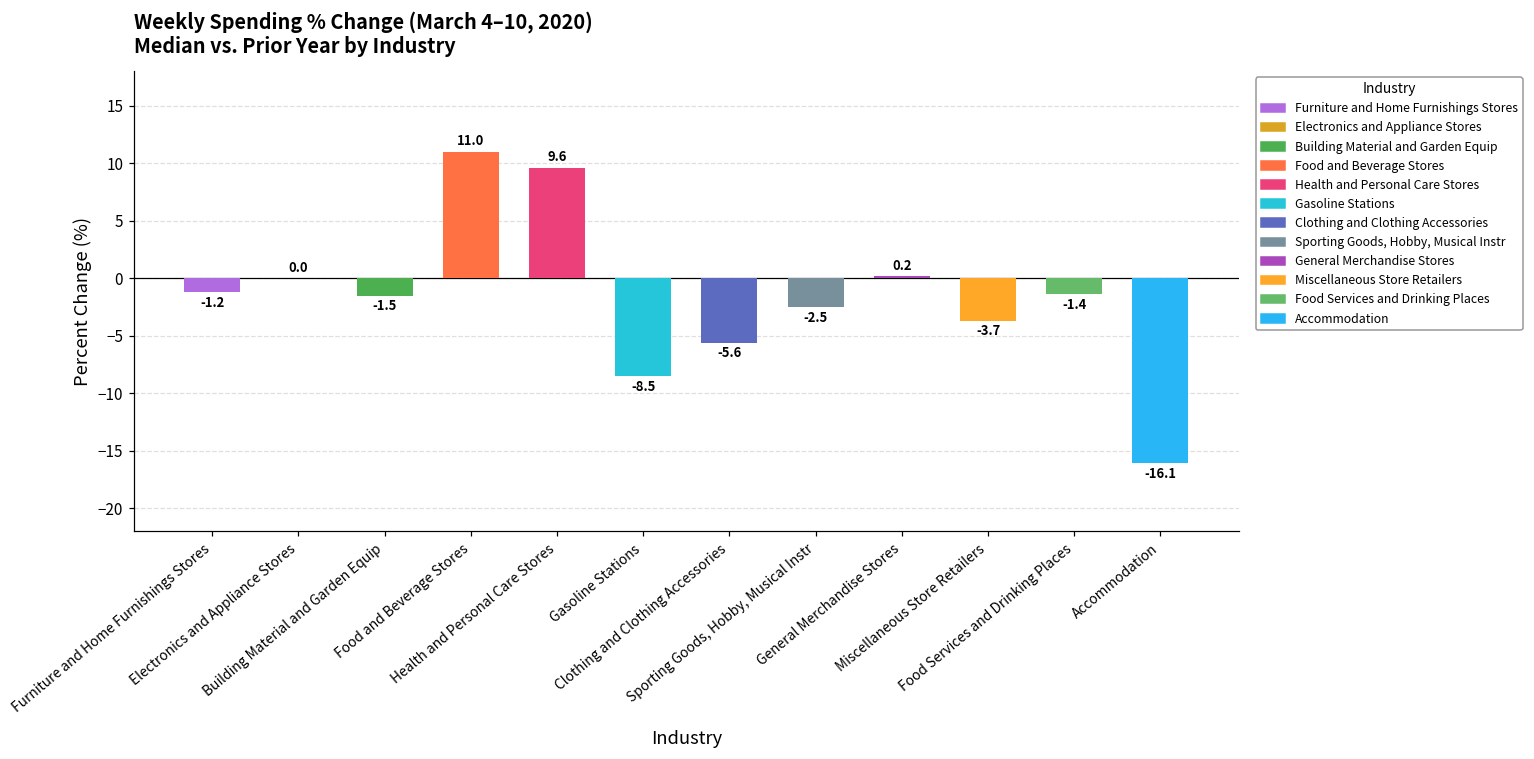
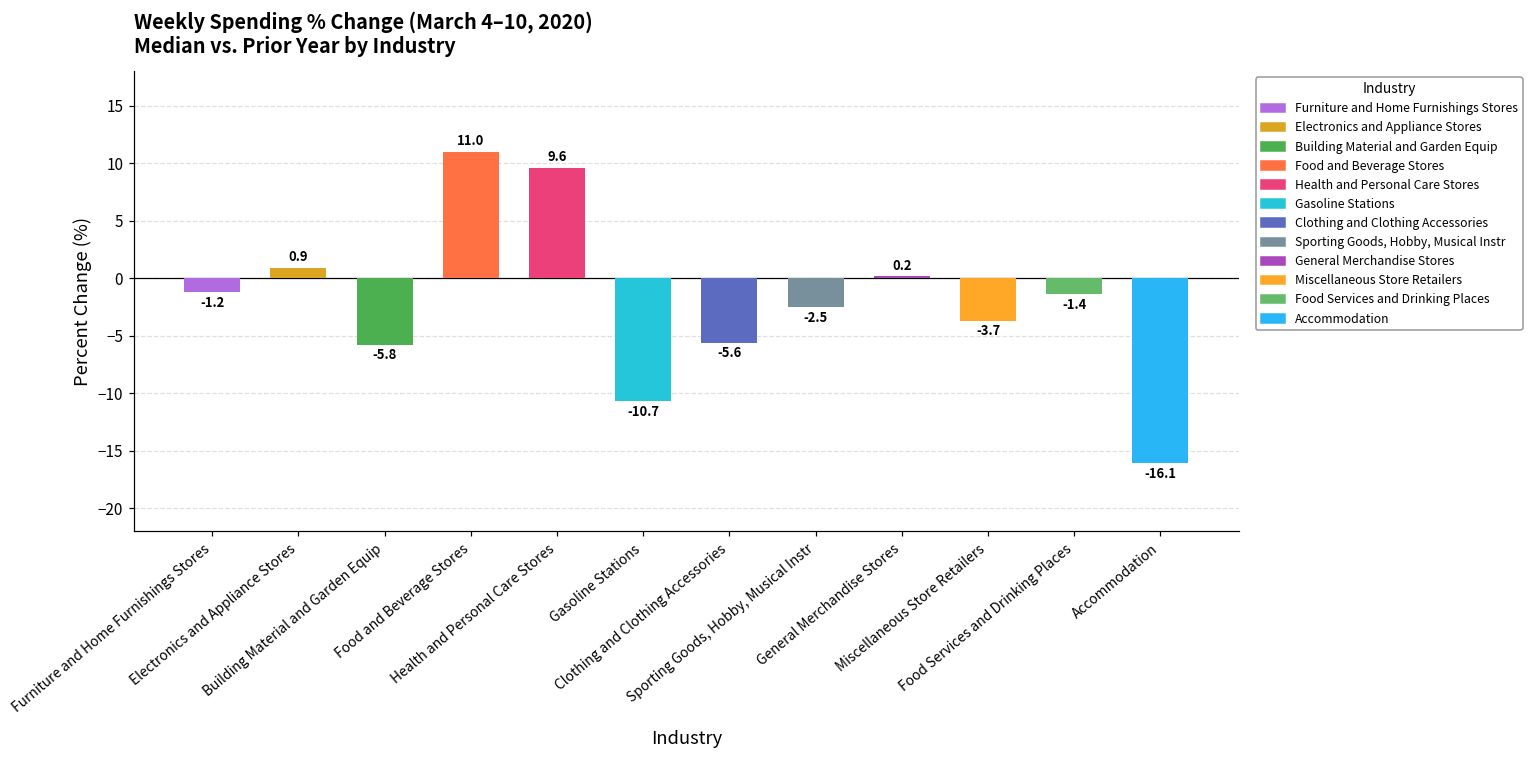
Electronics and Appliance Stores: 0.0 -> 0.9
Building Material and Garden Equip: -1.5 -> -5.8
Gasoline Stations: -8.5 -> -10.7
